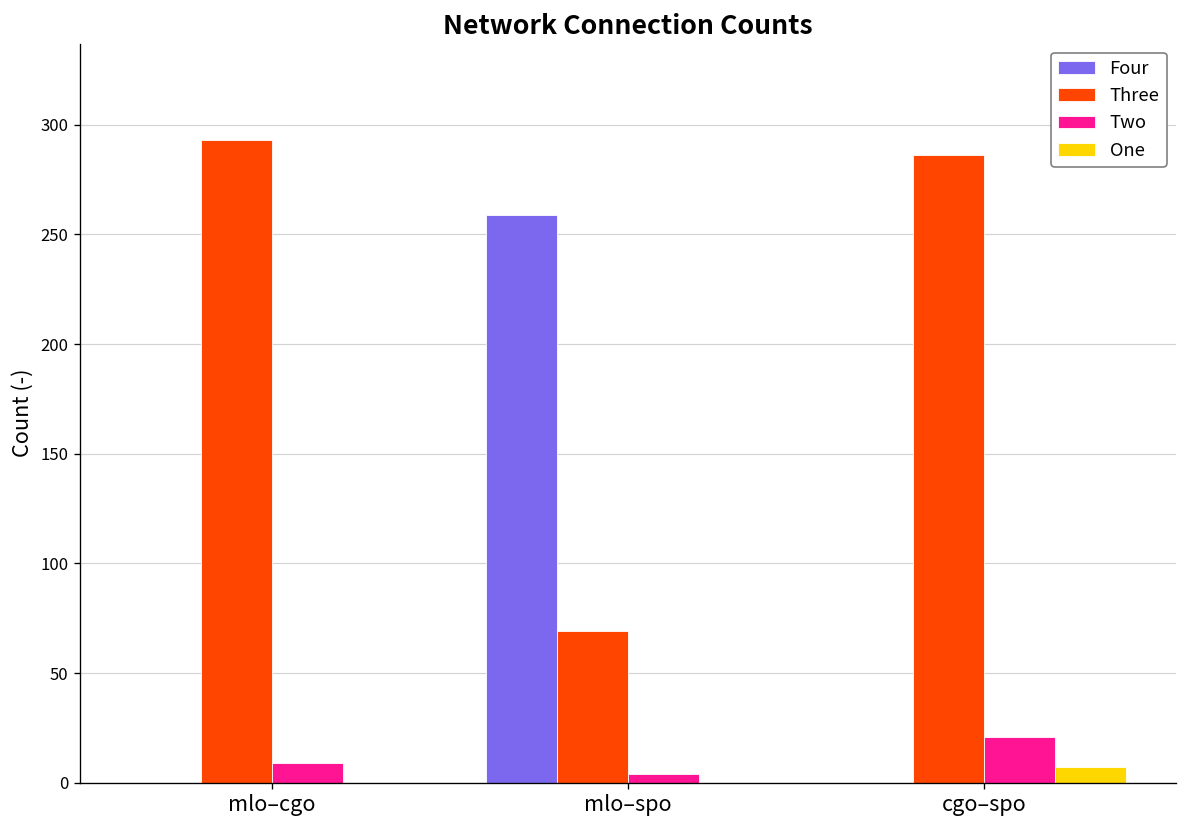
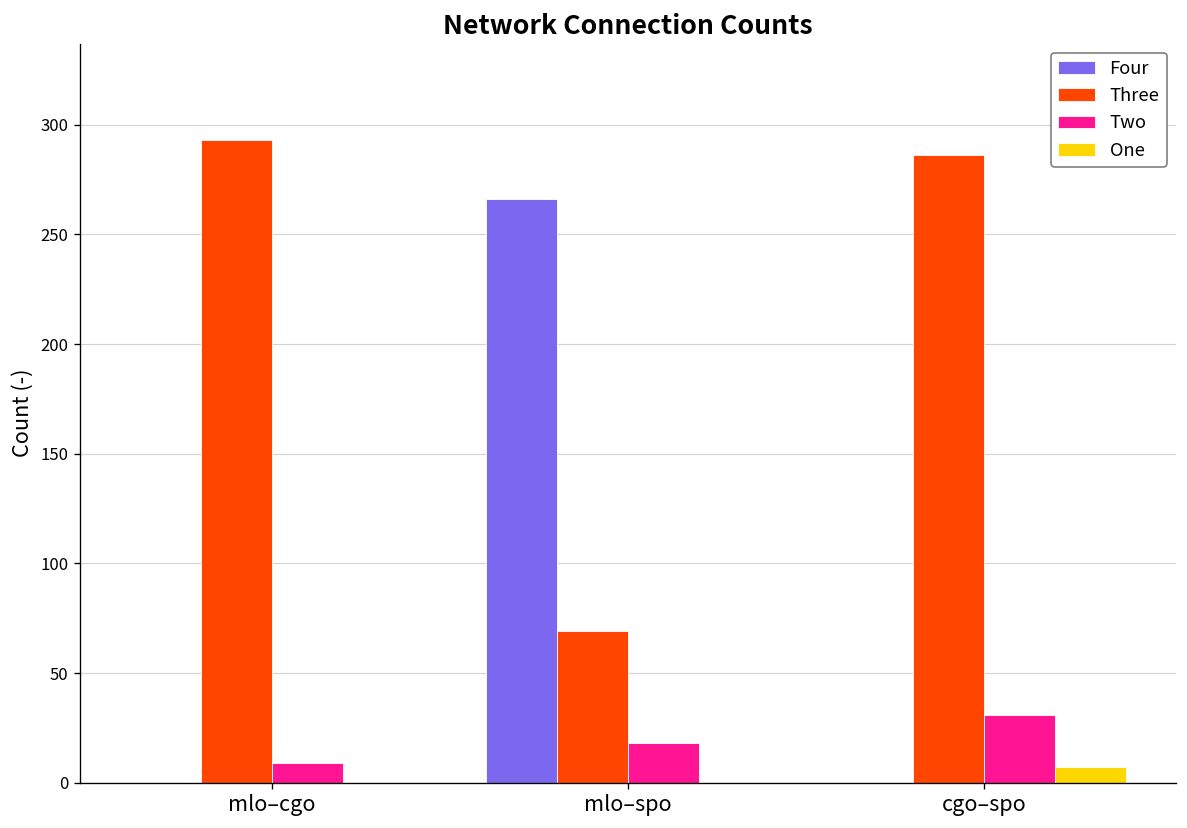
Four, mlo–spo: 259 -> 266
Two, mlo–spo: 4 -> 18
Two, cgo–spo: 21 -> 31
